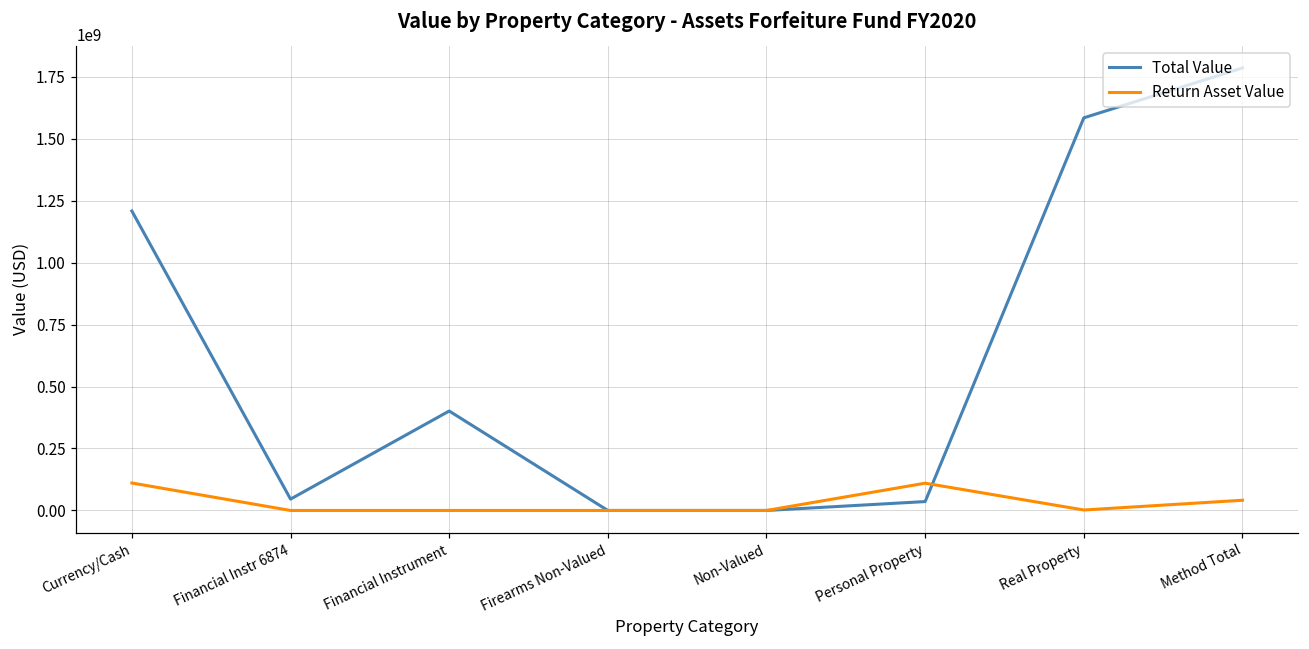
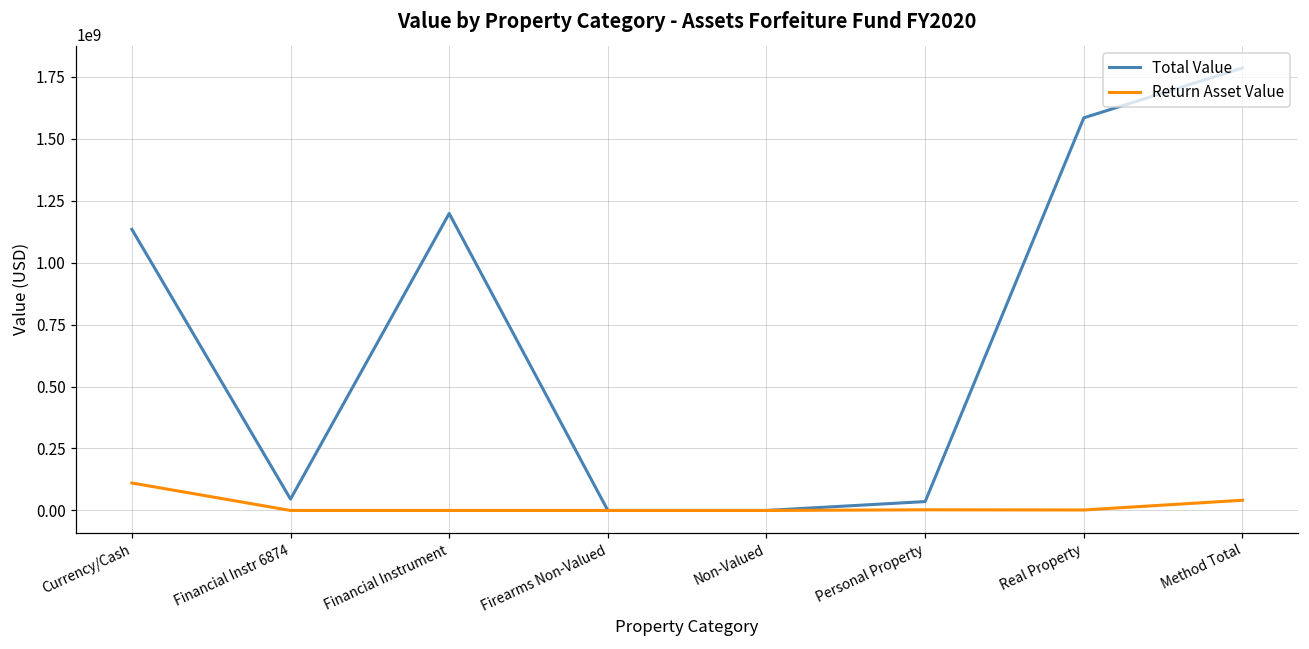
Total Value, Currency/Cash: 1210000000 -> 1130000000
Total Value, Financial Instrument: 400000000 -> 1200000000
Return Asset Value, Personal Property: 110000000 -> 0
